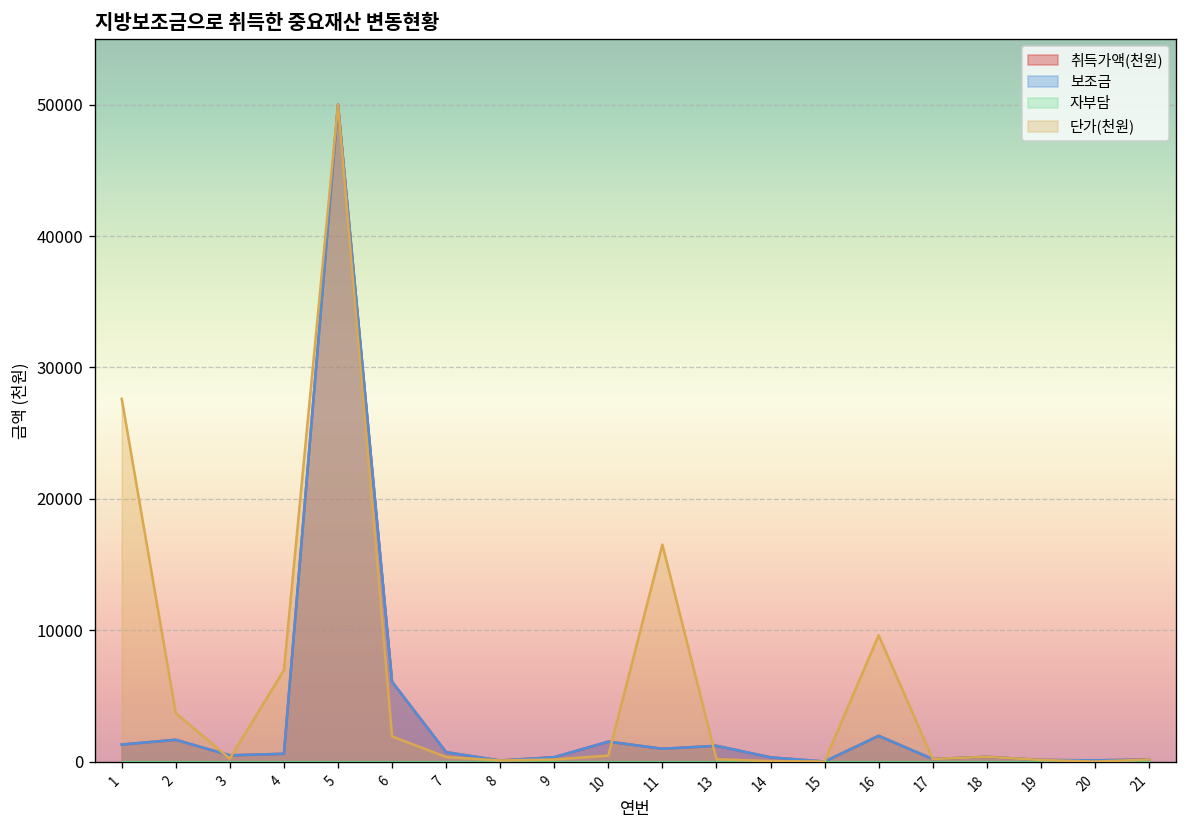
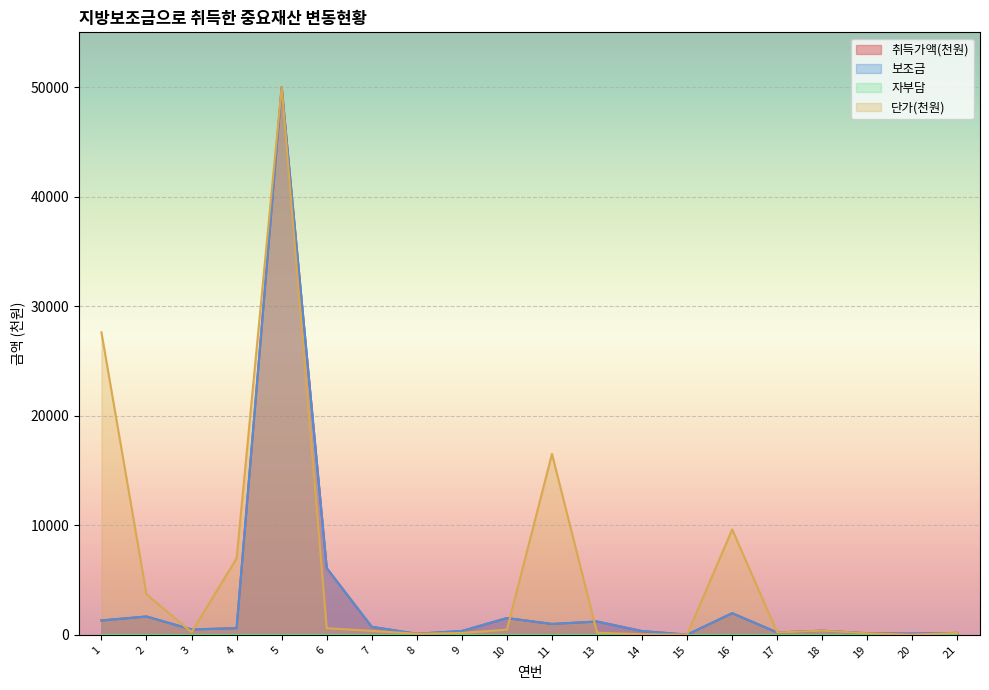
단가(천원), 6: 1900 -> 600
